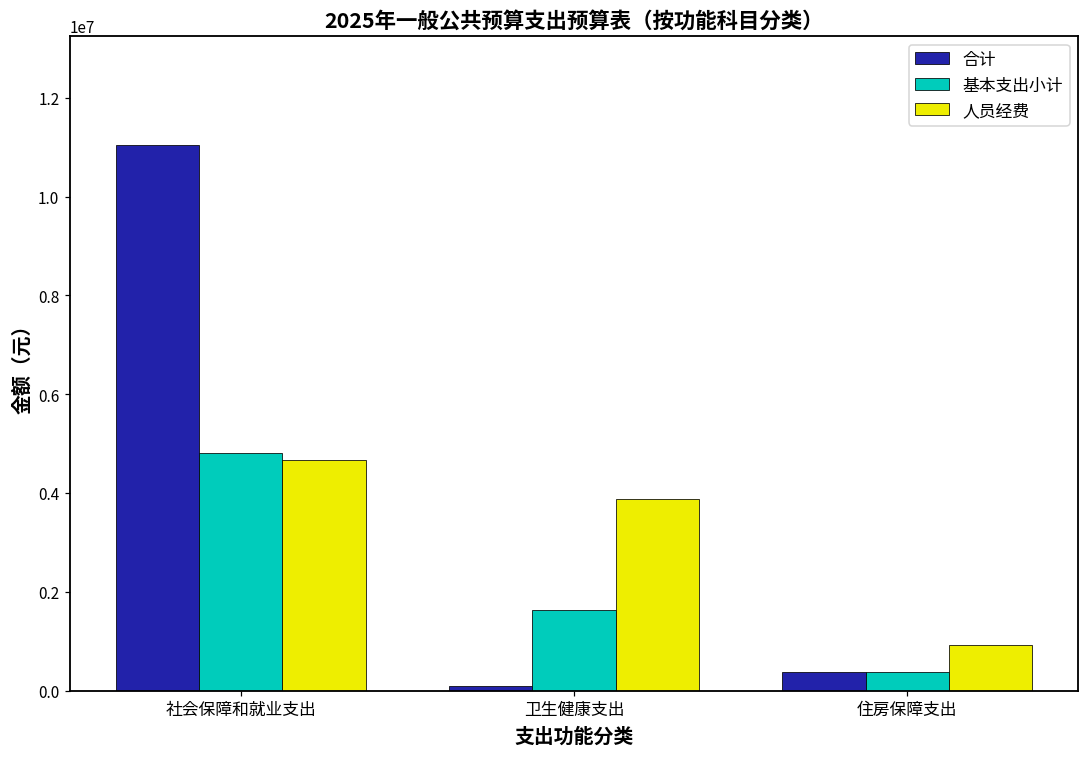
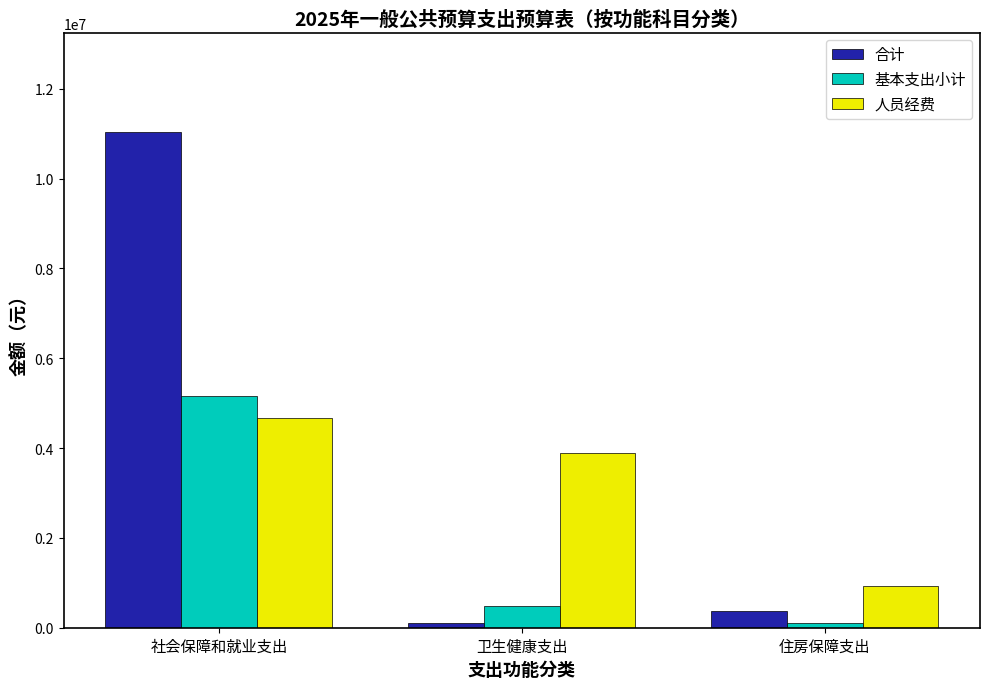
基本支出小计, 社会保障和就业支出: 4800000 -> 5200000
基本支出小计, 卫生健康支出: 1600000 -> 500000
基本支出小计, 住房保障支出: 400000 -> 100000
